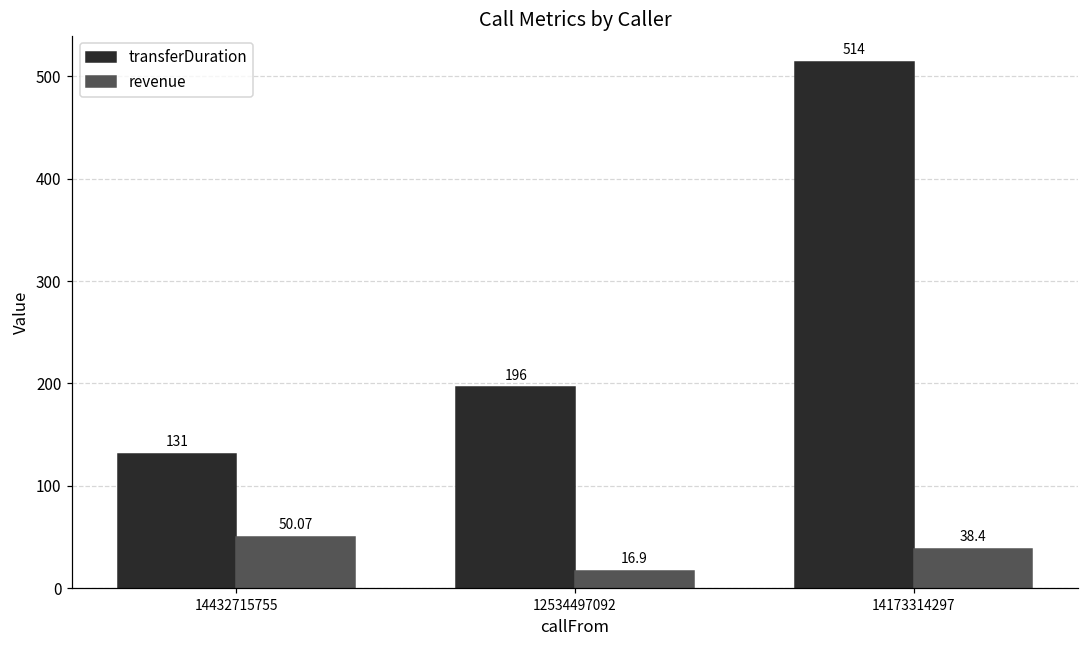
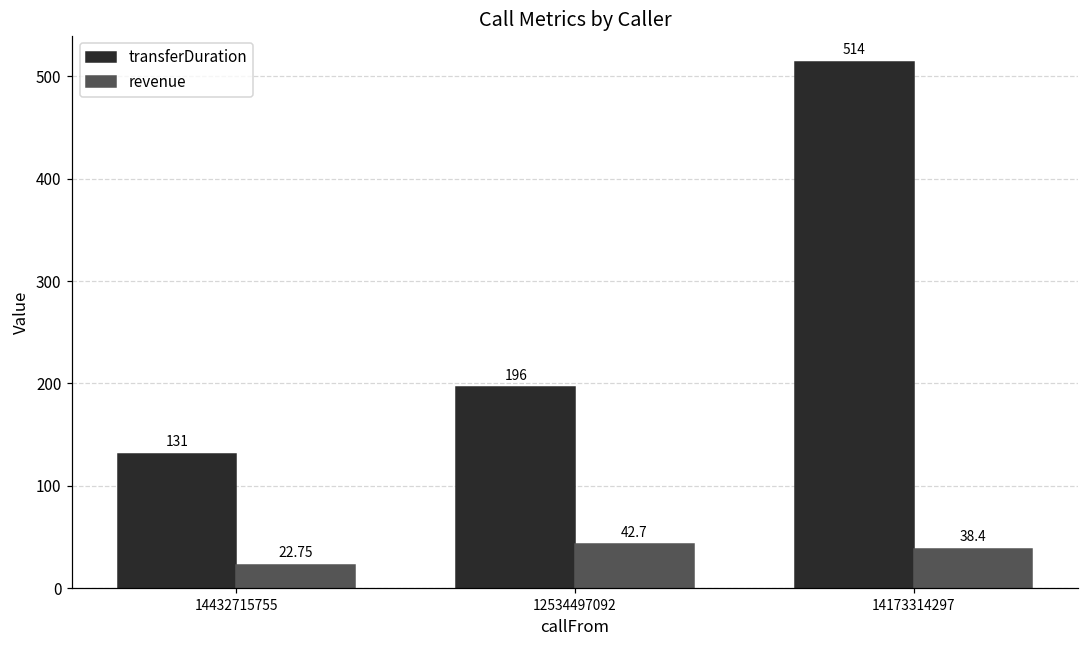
revenue, 14432715755: 50.07 -> 22.75
revenue, 12534497092: 16.9 -> 42.7
